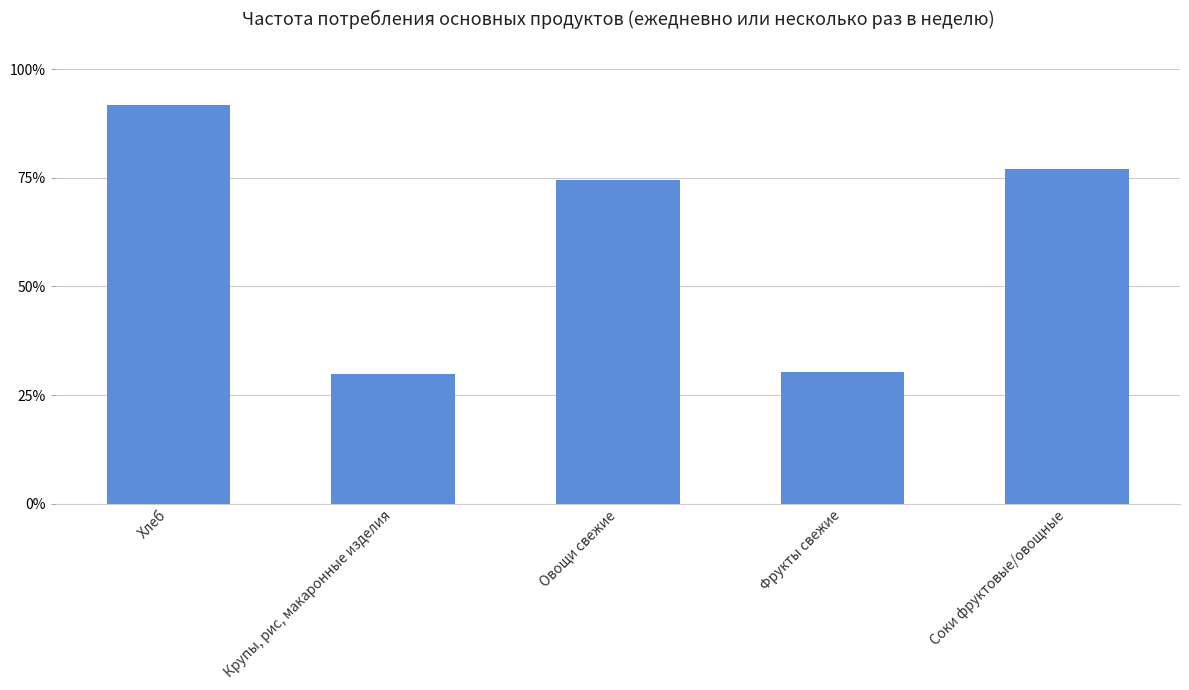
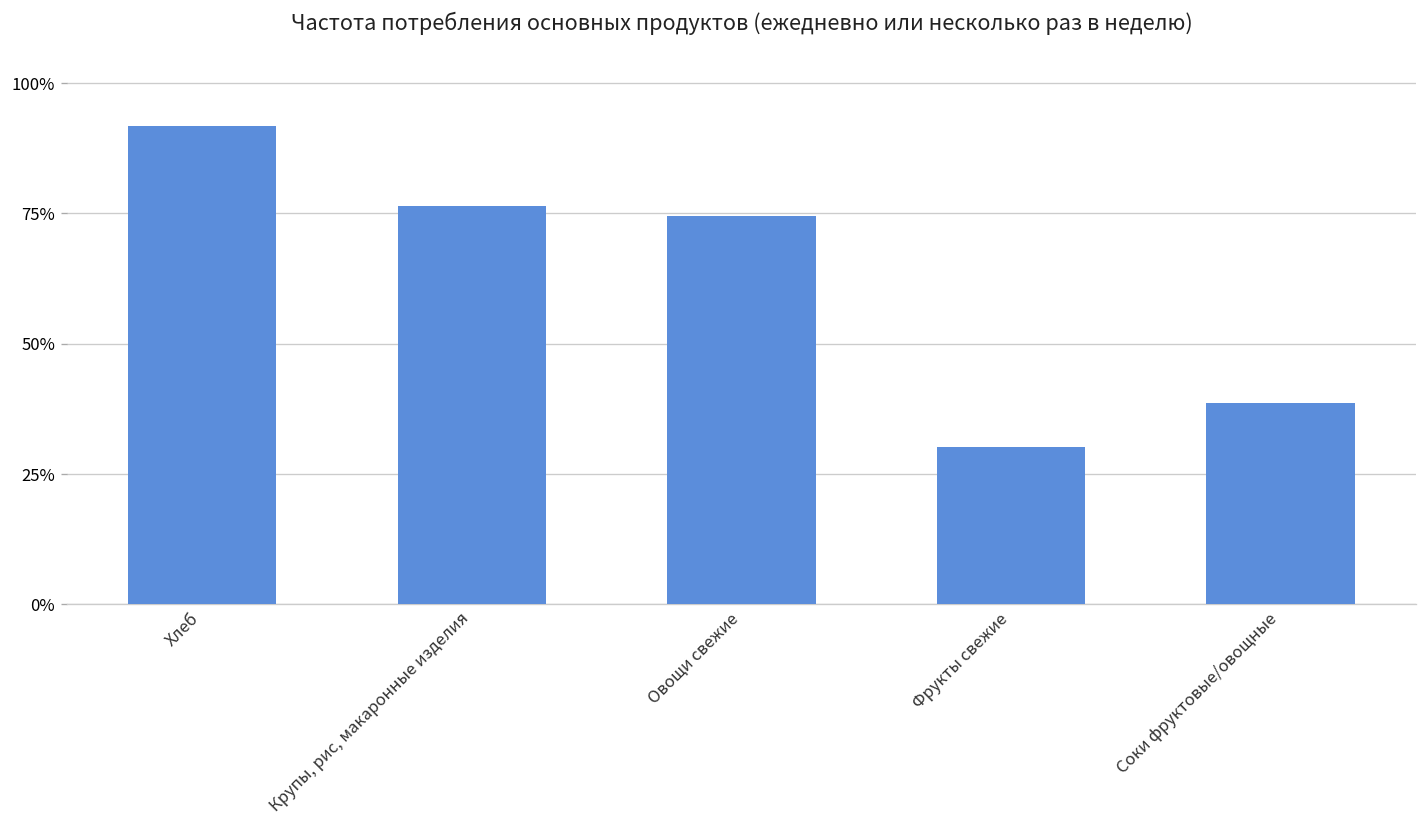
Крупы, рис, макаронные изделия: 30% -> 76%
Соки фруктовые/овощные: 77% -> 39%
